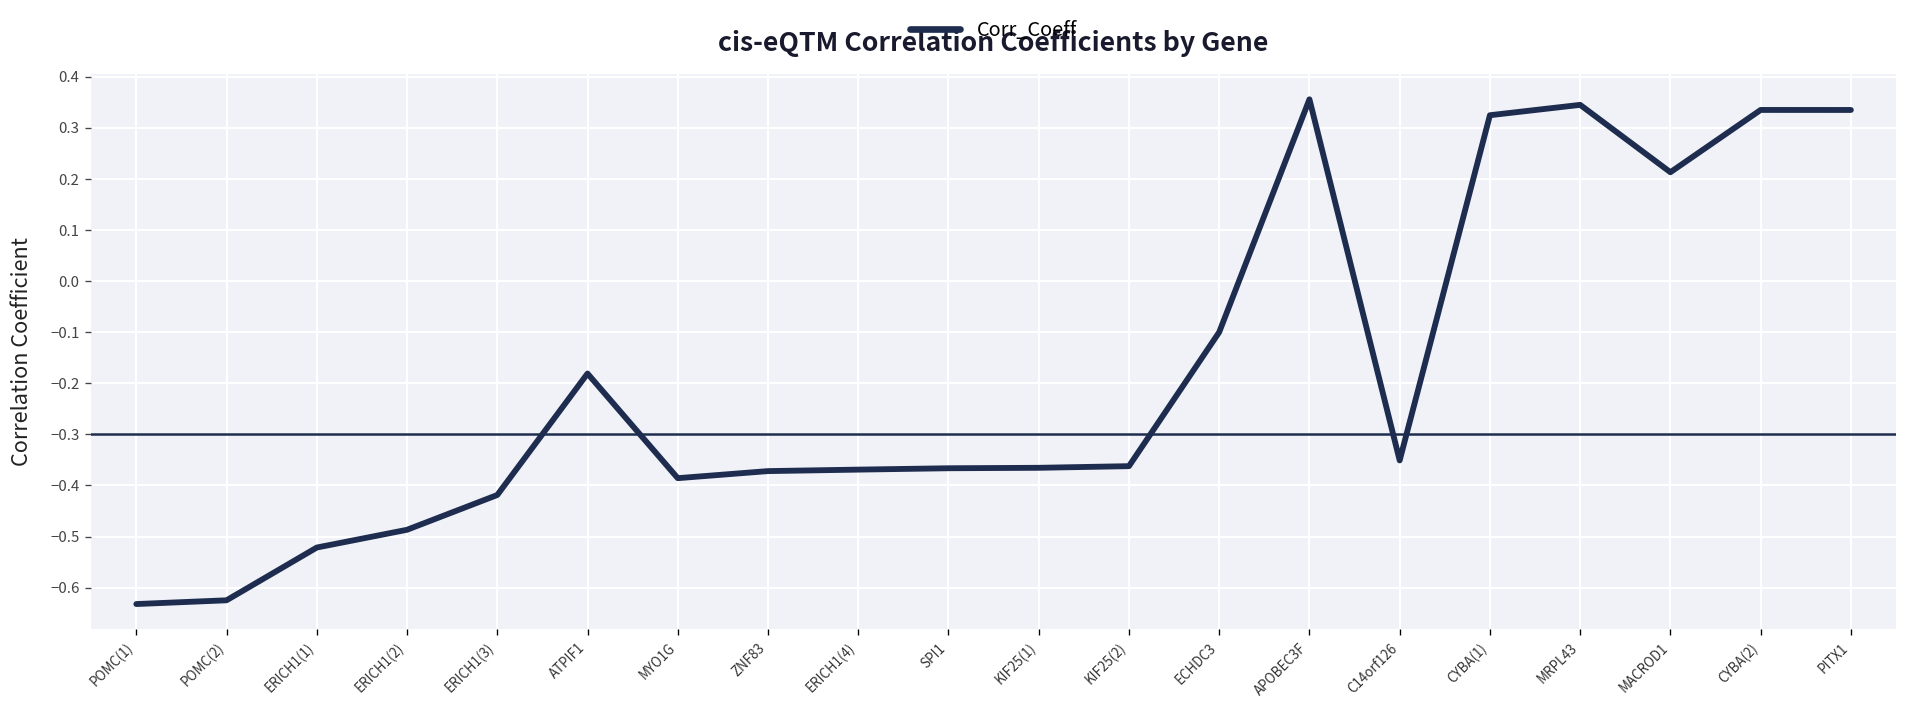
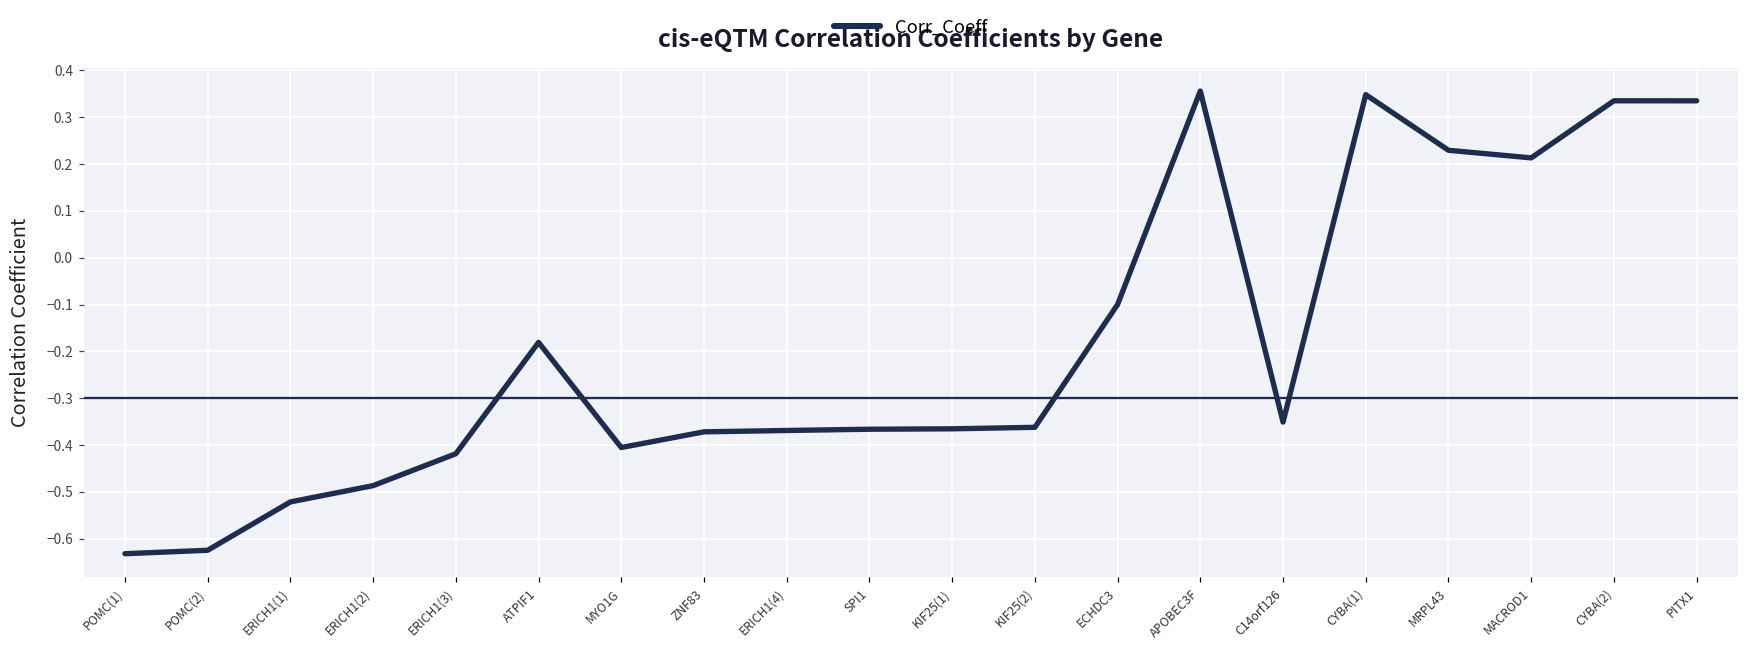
MYO1G: -0.39 -> -0.41
CYBA(1): 0.32 -> 0.35
MRPL43: 0.34 -> 0.23
